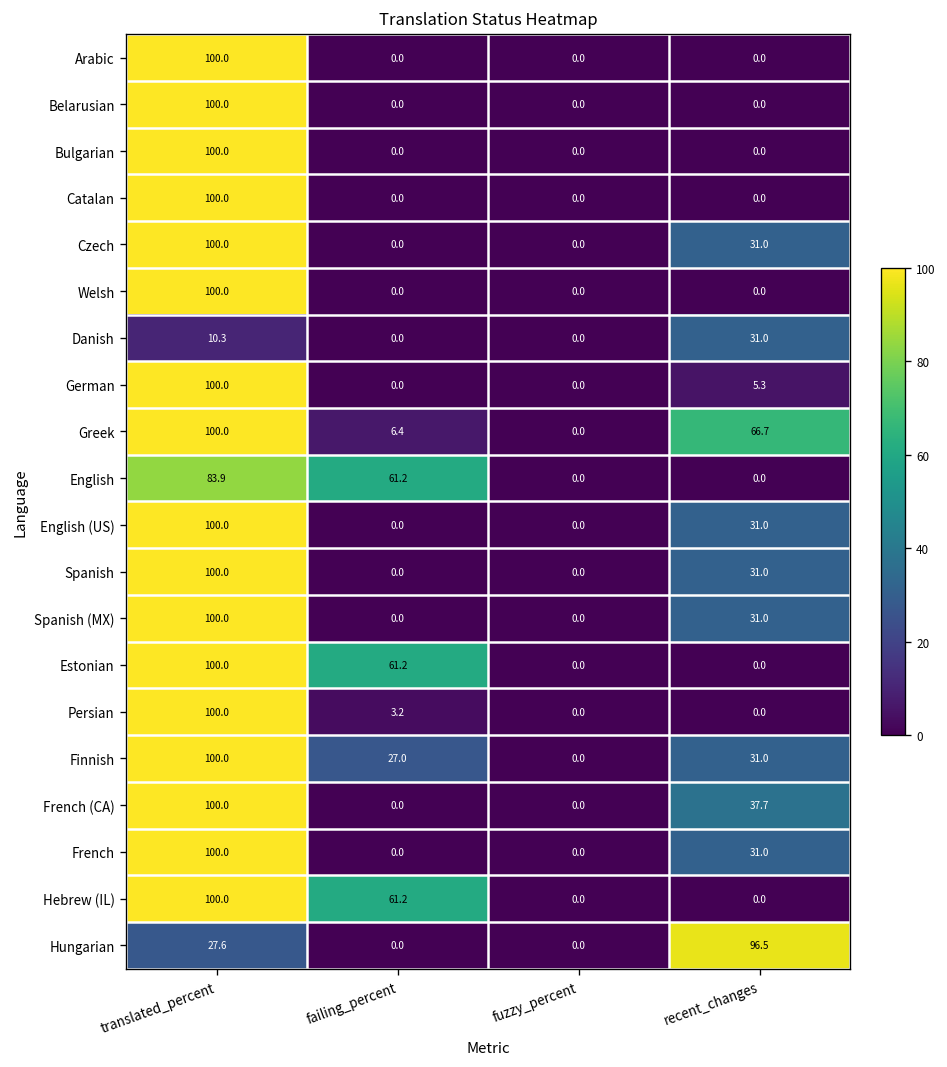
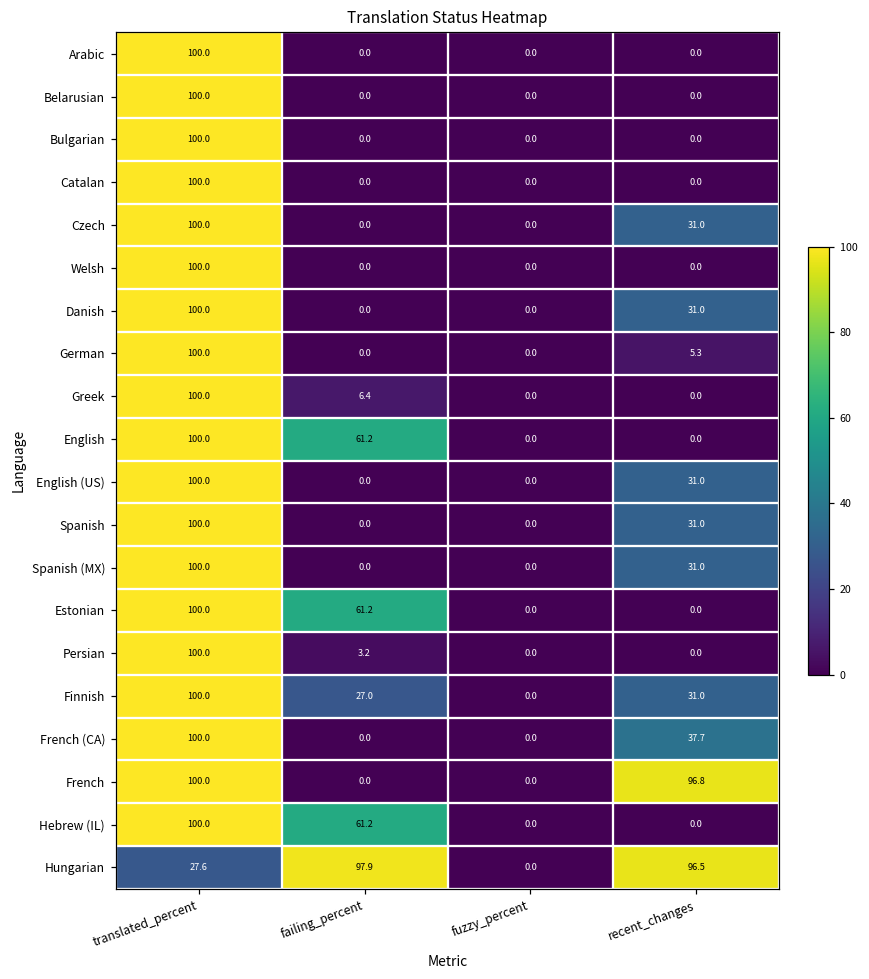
Danish, translated_percent: 10.3 -> 100.0
Greek, recent_changes: 66.7 -> 0.0
English, translated_percent: 83.9 -> 100.0
French, recent_changes: 31.0 -> 96.8
Hungarian, failing_percent: 0.0 -> 97.9
